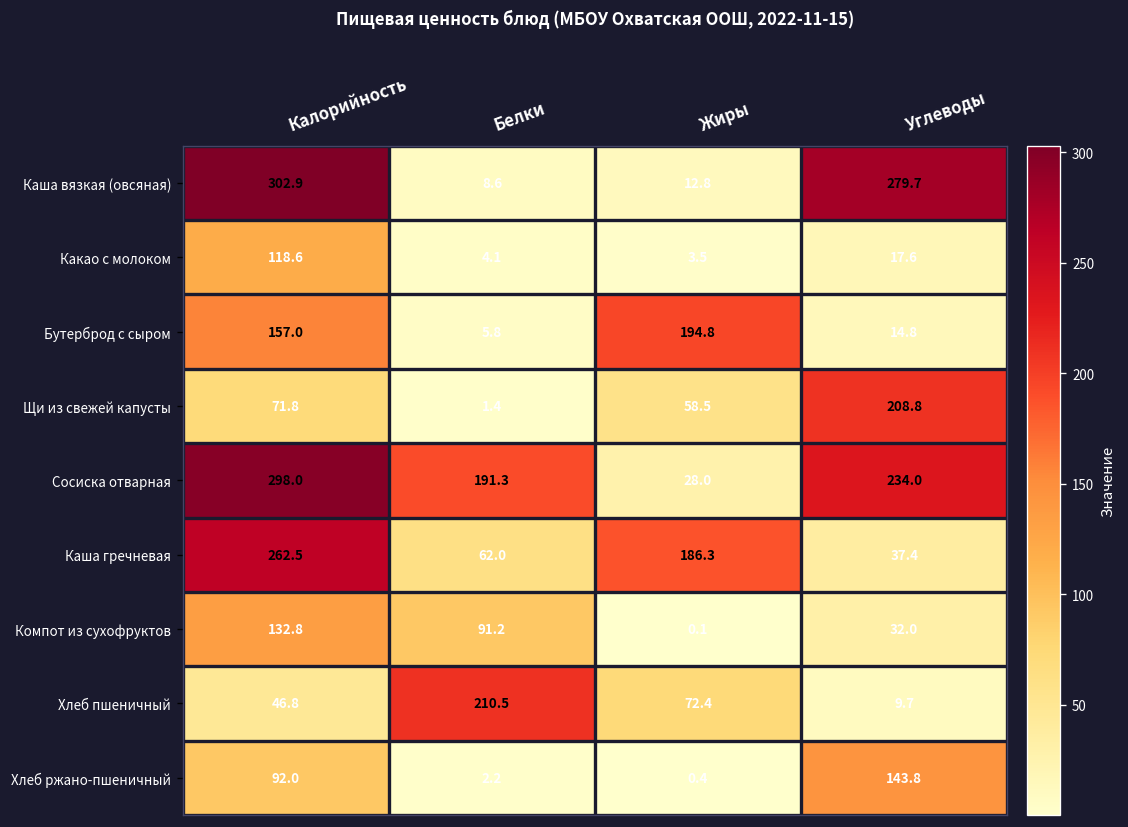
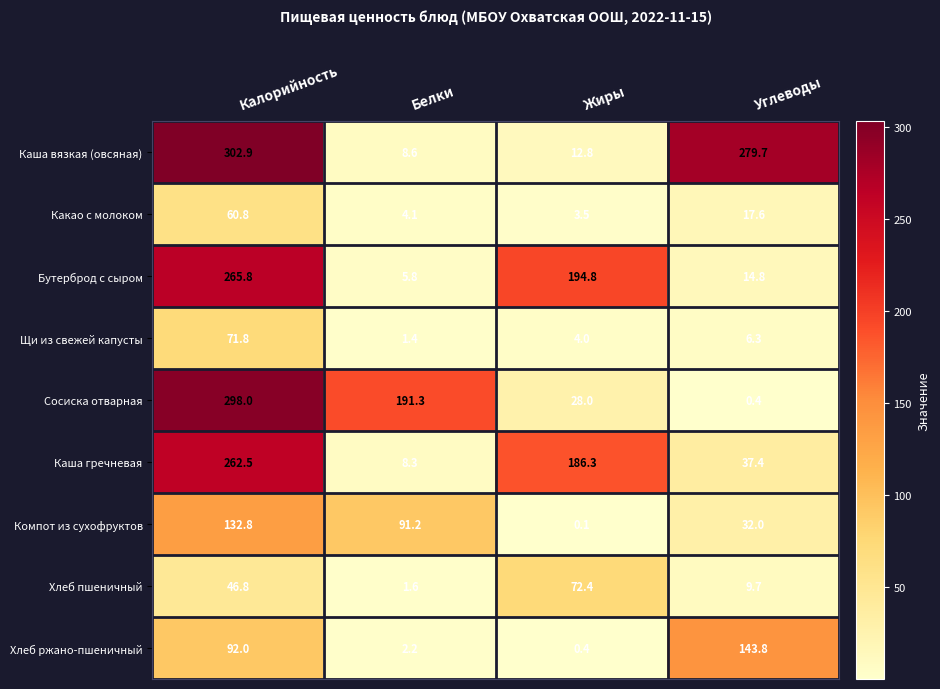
Какао с молоком, Калорийность: 118.6 -> 60.8
Бутерброд с сыром, Калорийность: 157.0 -> 265.8
Щи из свежей капусты, Жиры: 58.5 -> 4.0
Щи из свежей капусты, Углеводы: 208.8 -> 6.3
Сосиска отварная, Углеводы: 234.0 -> 0.4
Каша гречневая, Белки: 62.0 -> 8.3
Хлеб пшеничный, Белки: 210.5 -> 1.6
